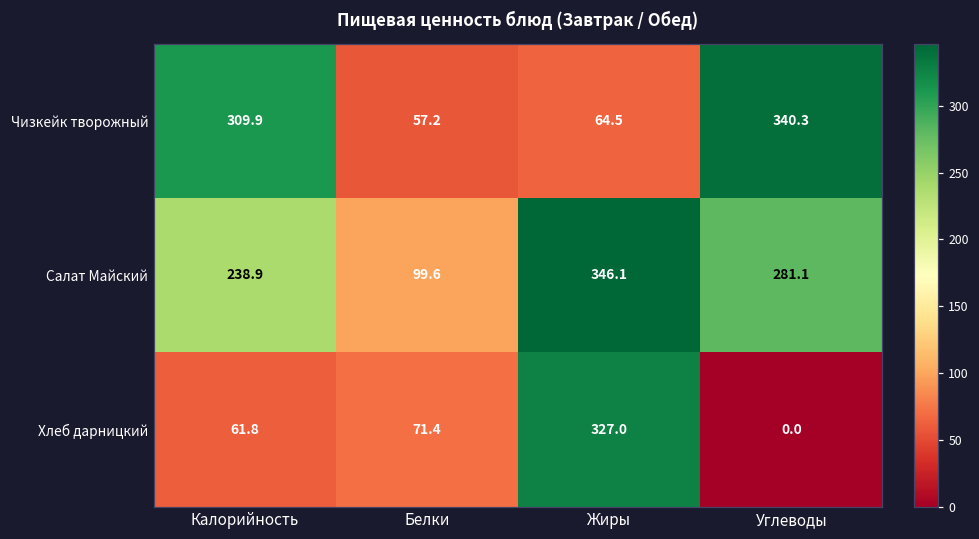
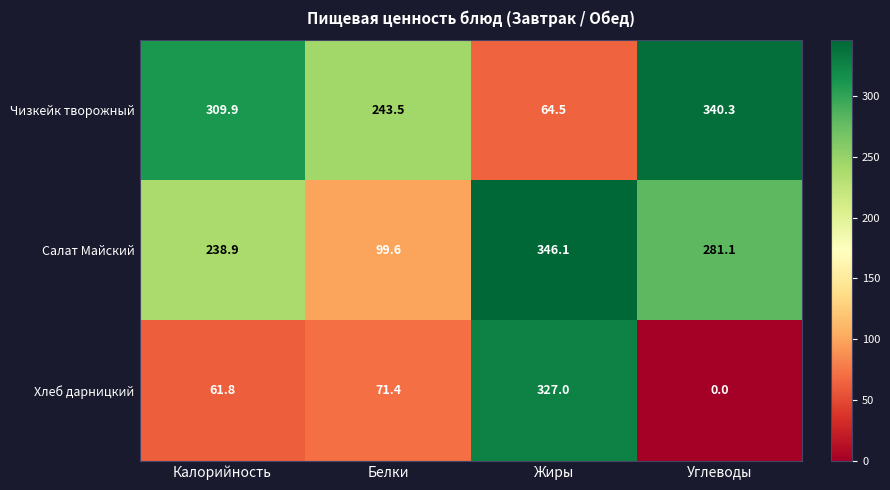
Чизкейк творожный, Белки: 57.2 -> 243.5
